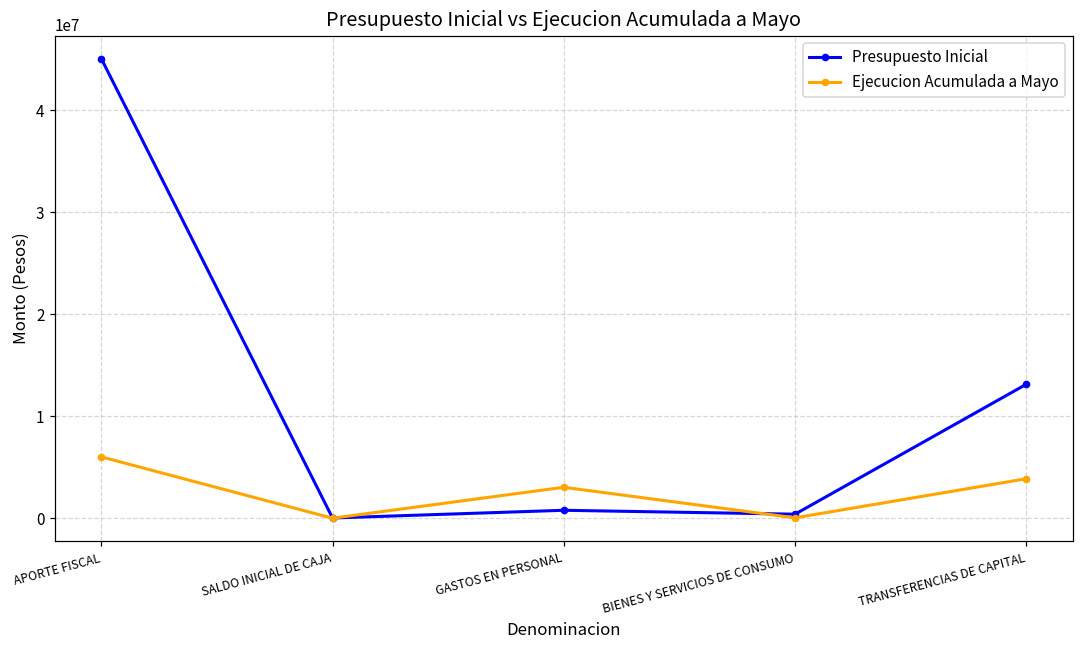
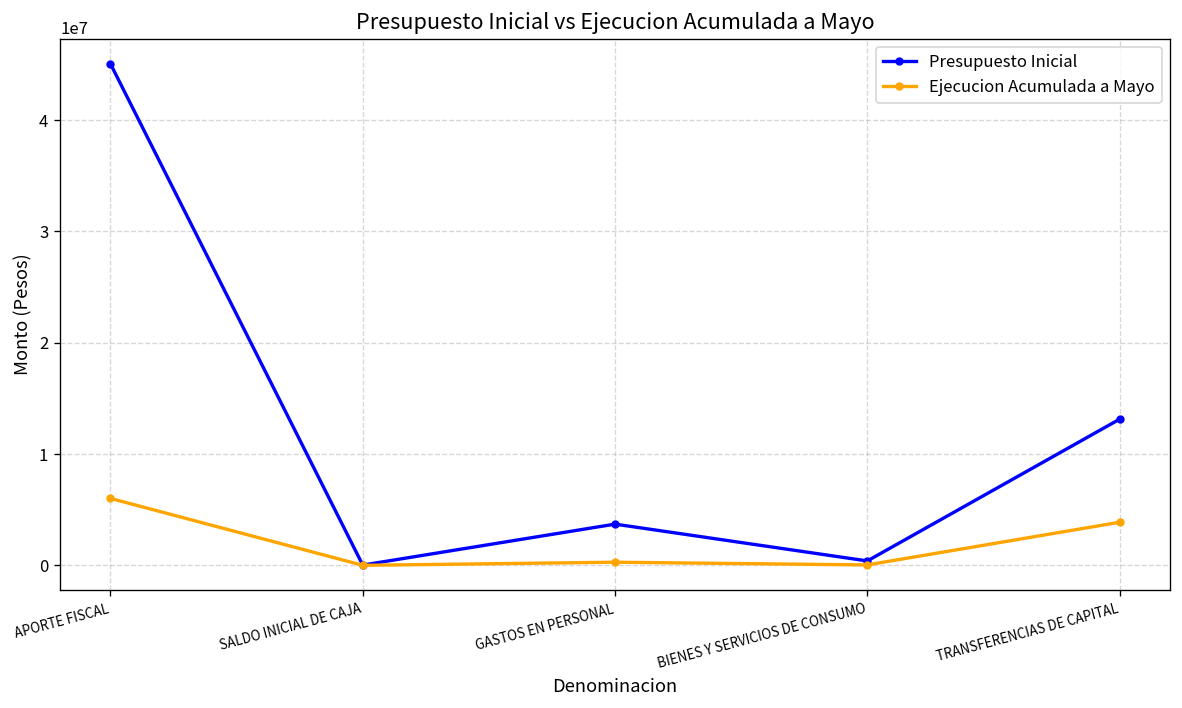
Presupuesto Inicial, GASTOS EN PERSONAL: 1000000 -> 4000000
Ejecucion Acumulada a Mayo, GASTOS EN PERSONAL: 3000000 -> 0
